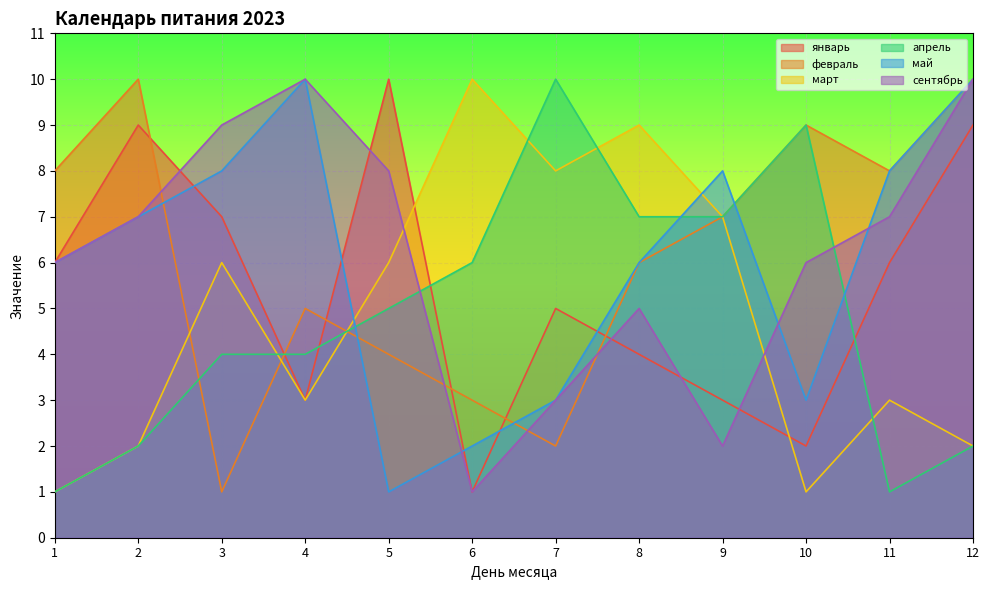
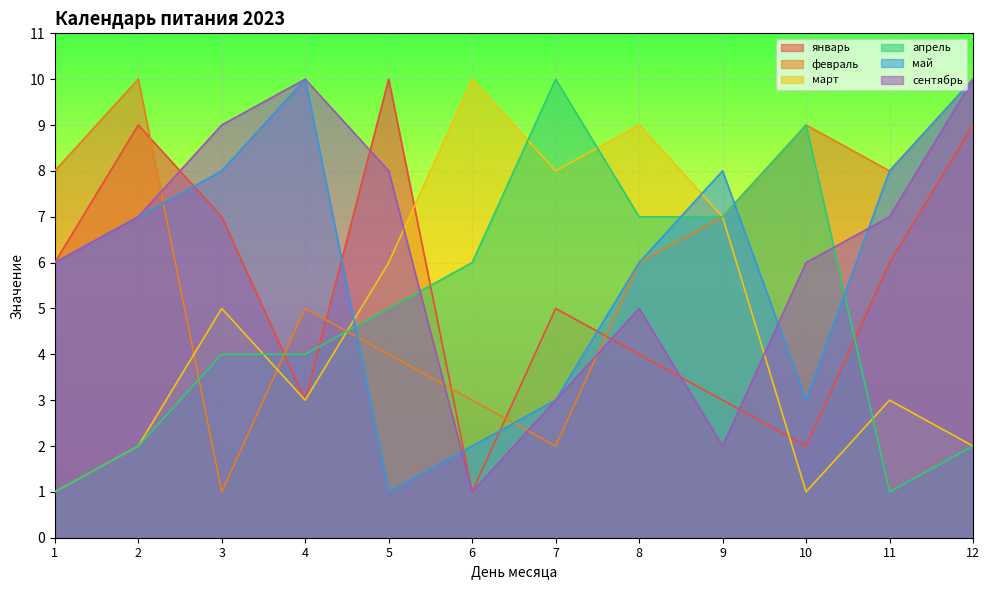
март, 3: 6 -> 5
